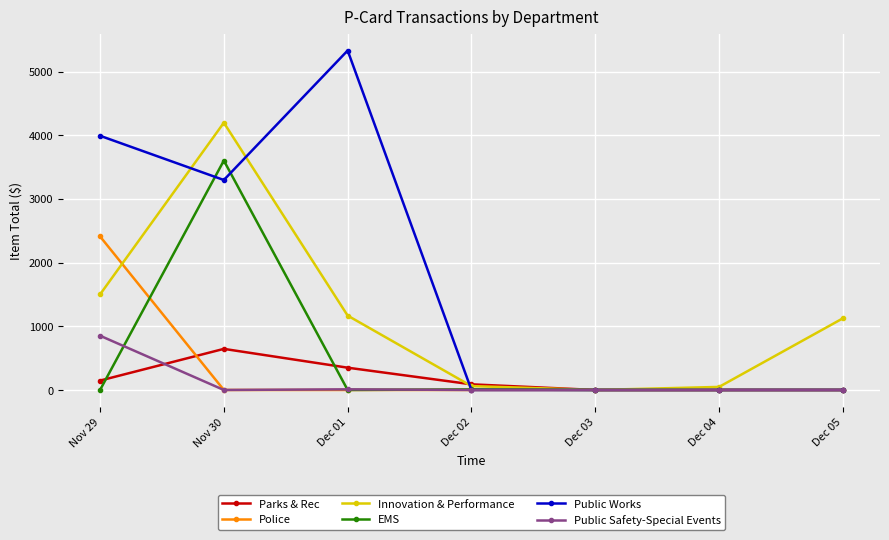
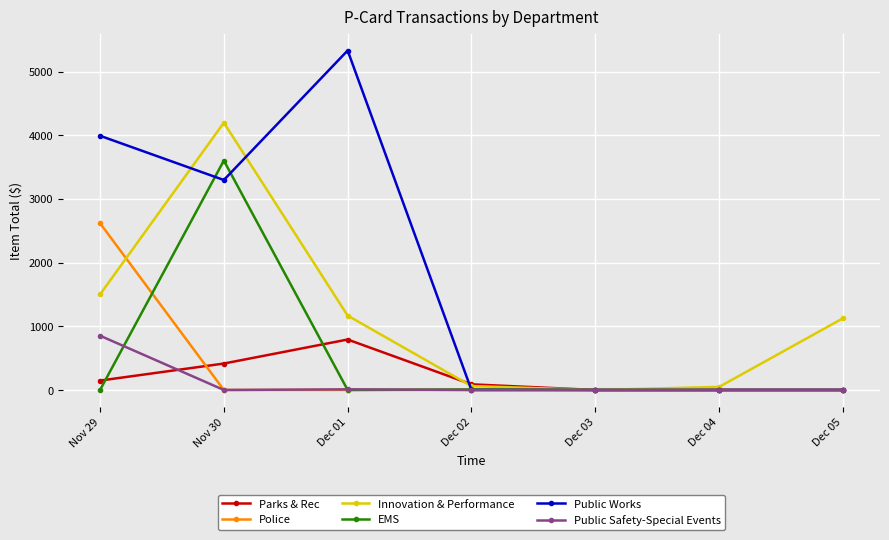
Police, Nov 29: 2400 -> 2600
Parks & Rec, Nov 30: 600 -> 400
Parks & Rec, Dec 01: 400 -> 800
